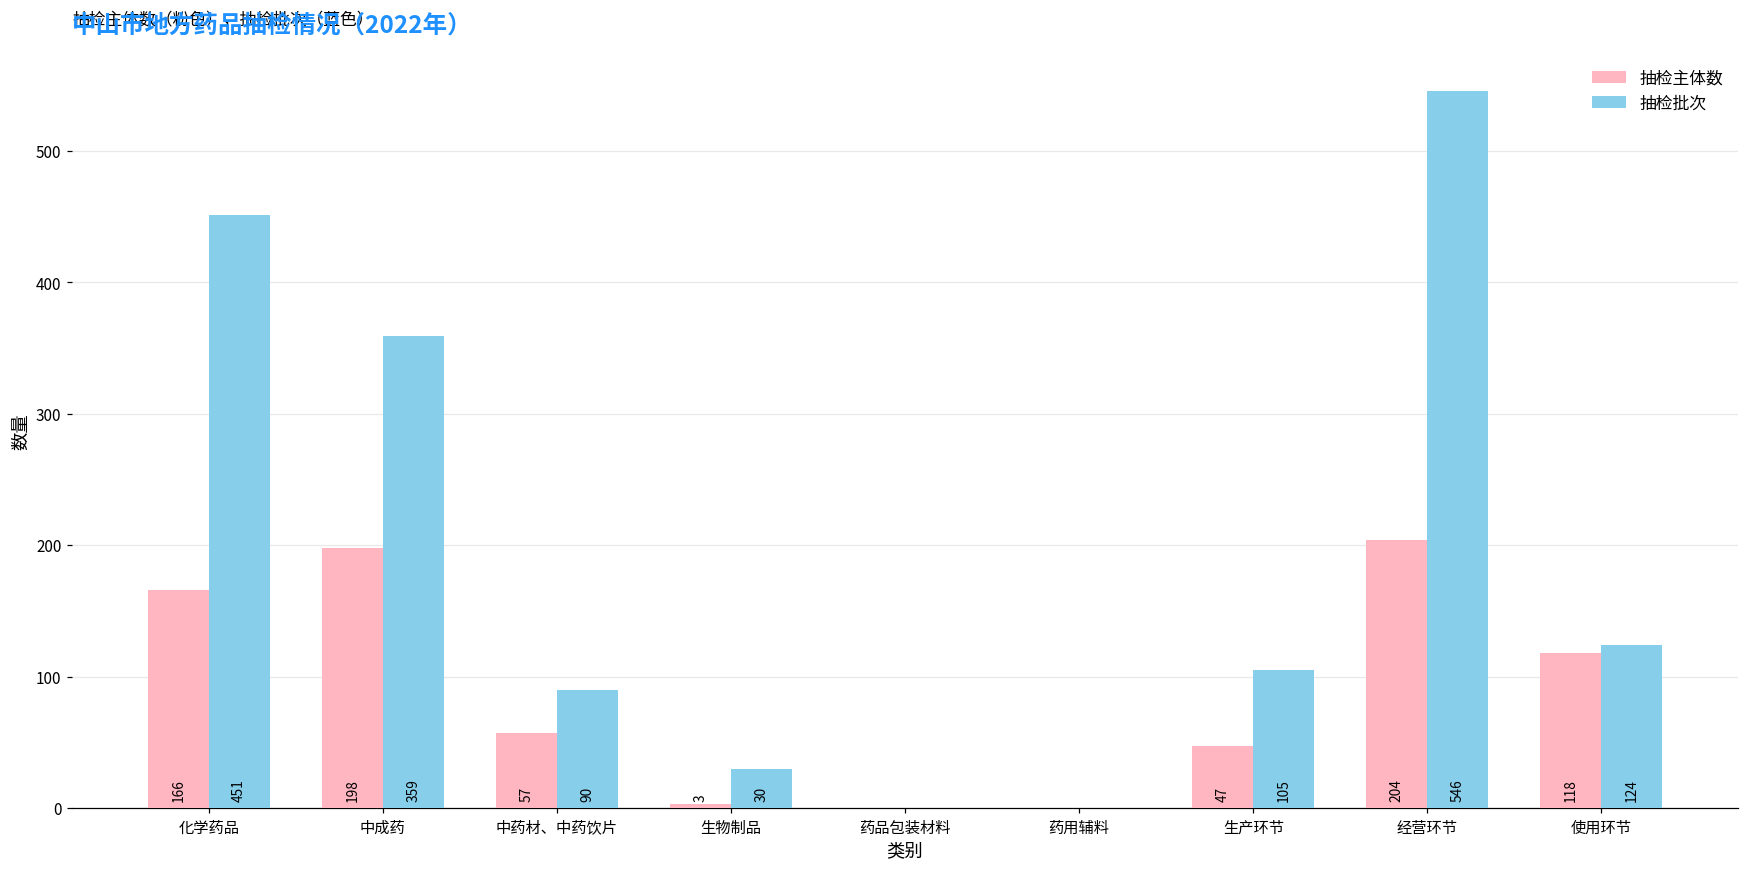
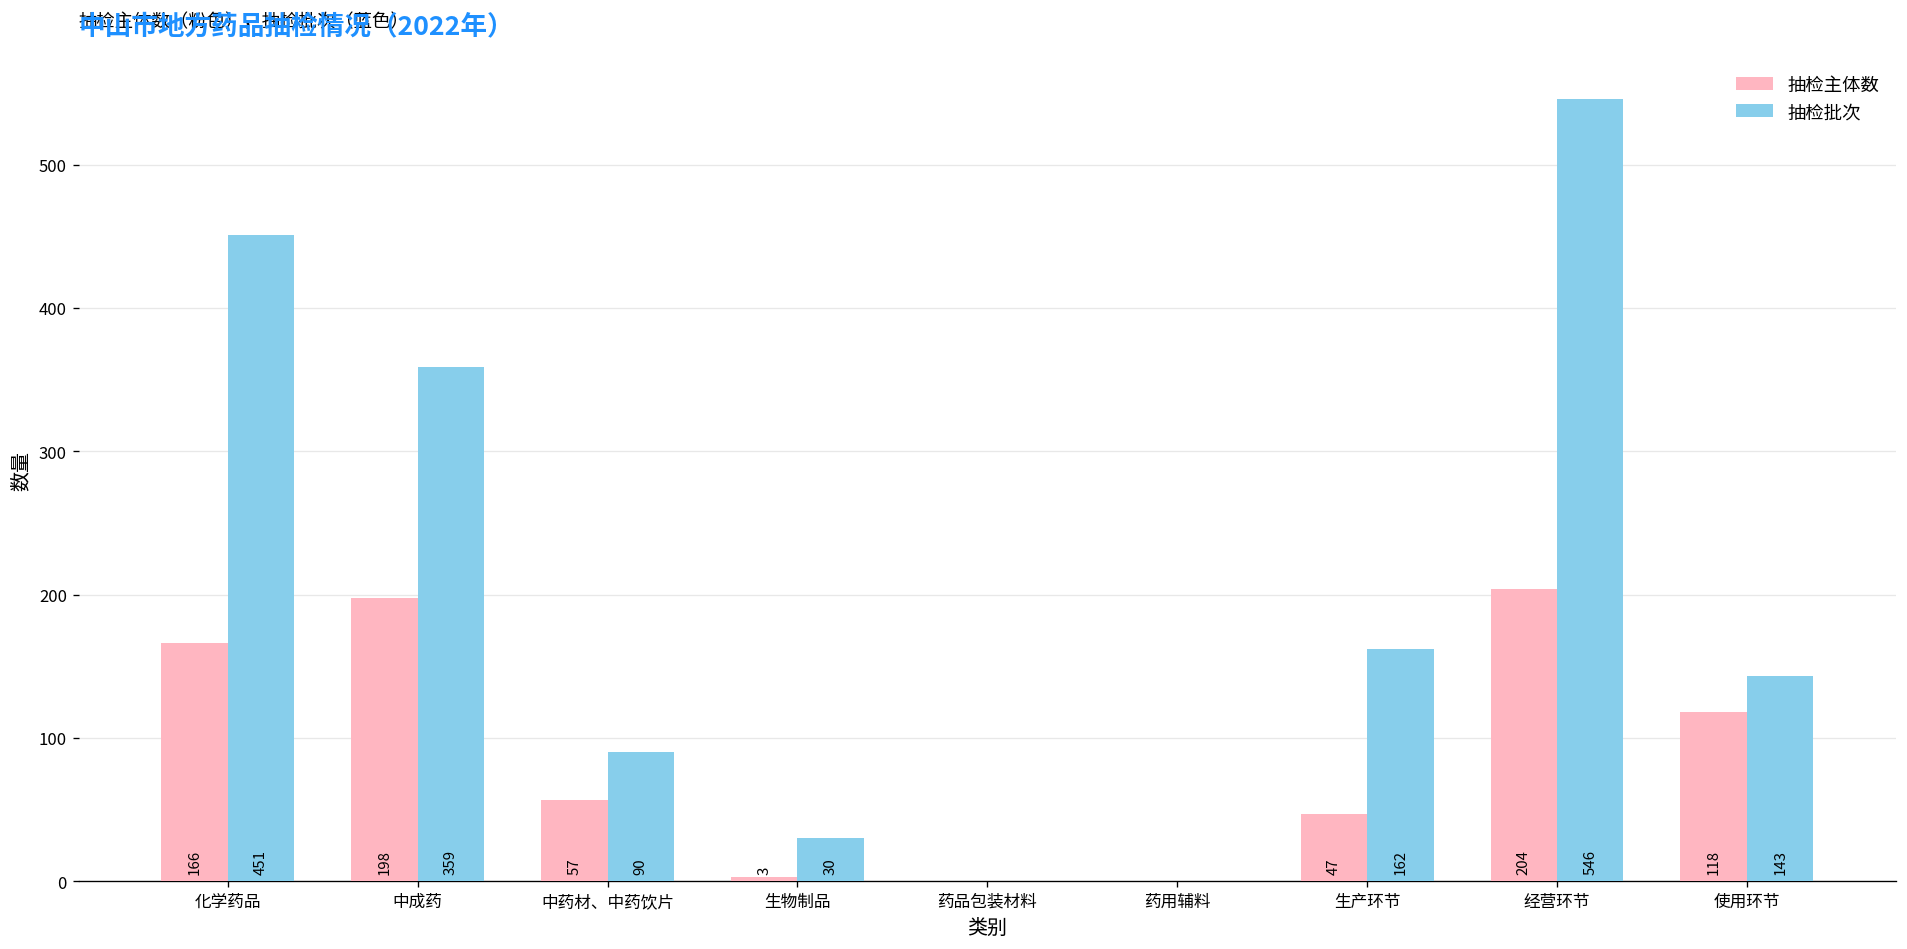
抽检批次, 生产环节: 105 -> 162
抽检批次, 使用环节: 124 -> 143
